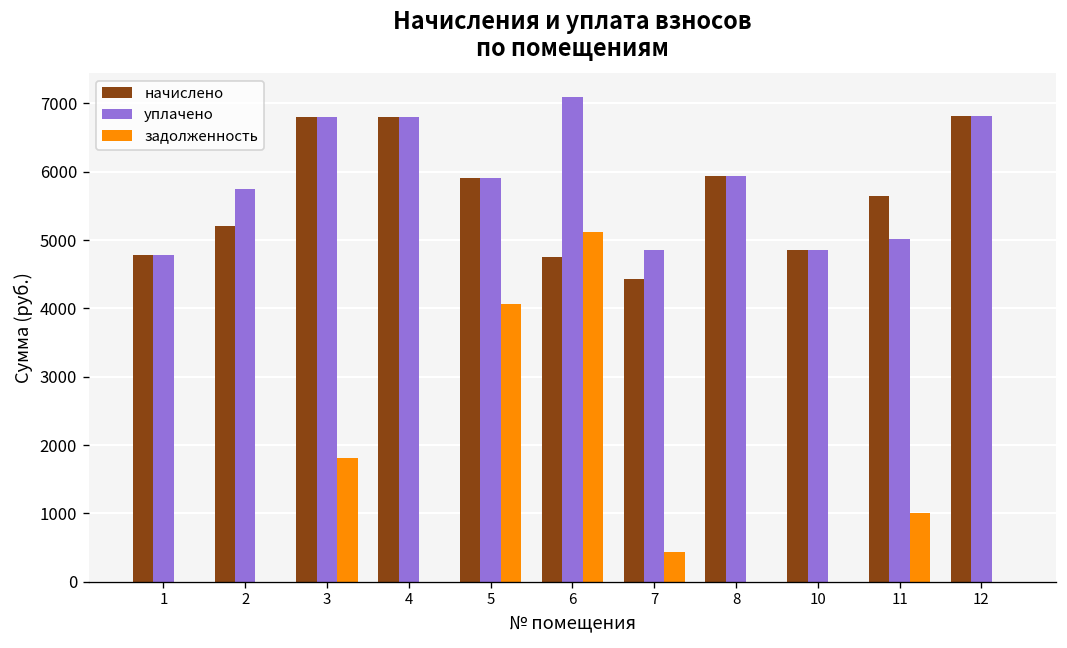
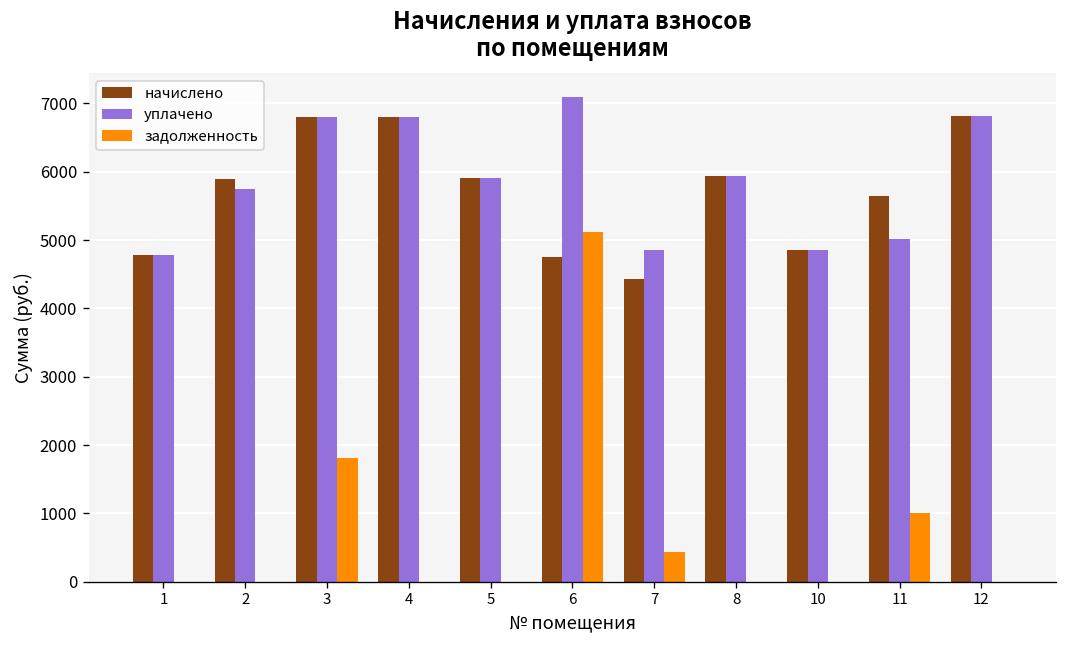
начислено, 2: 5200 -> 5900
задолженность, 5: 4100 -> 0
